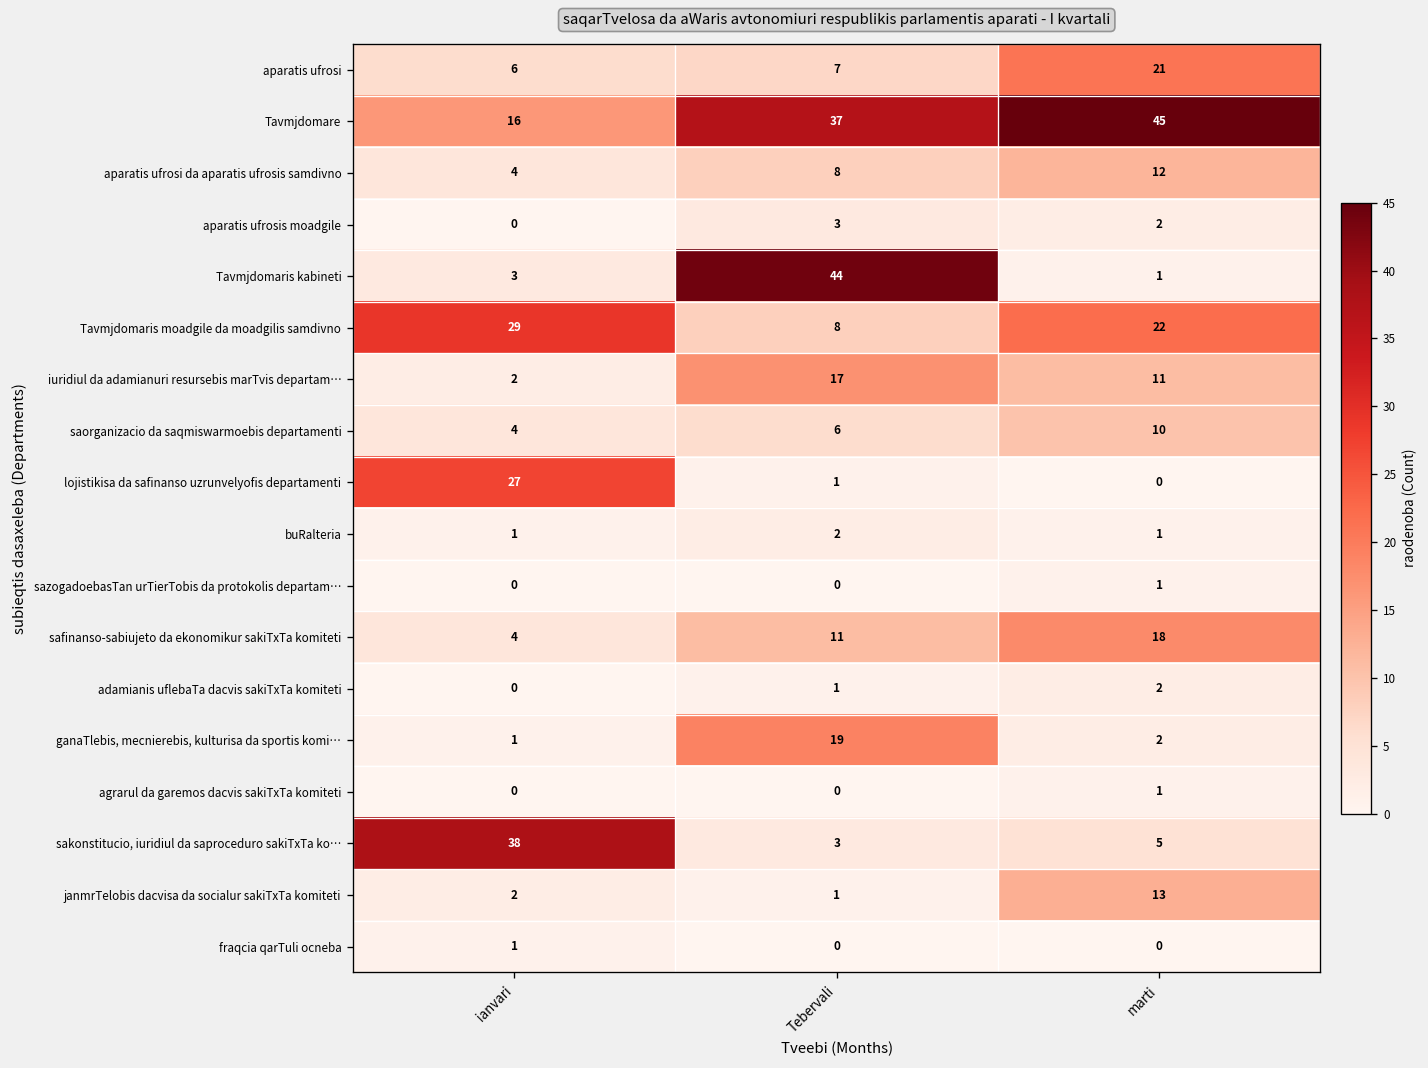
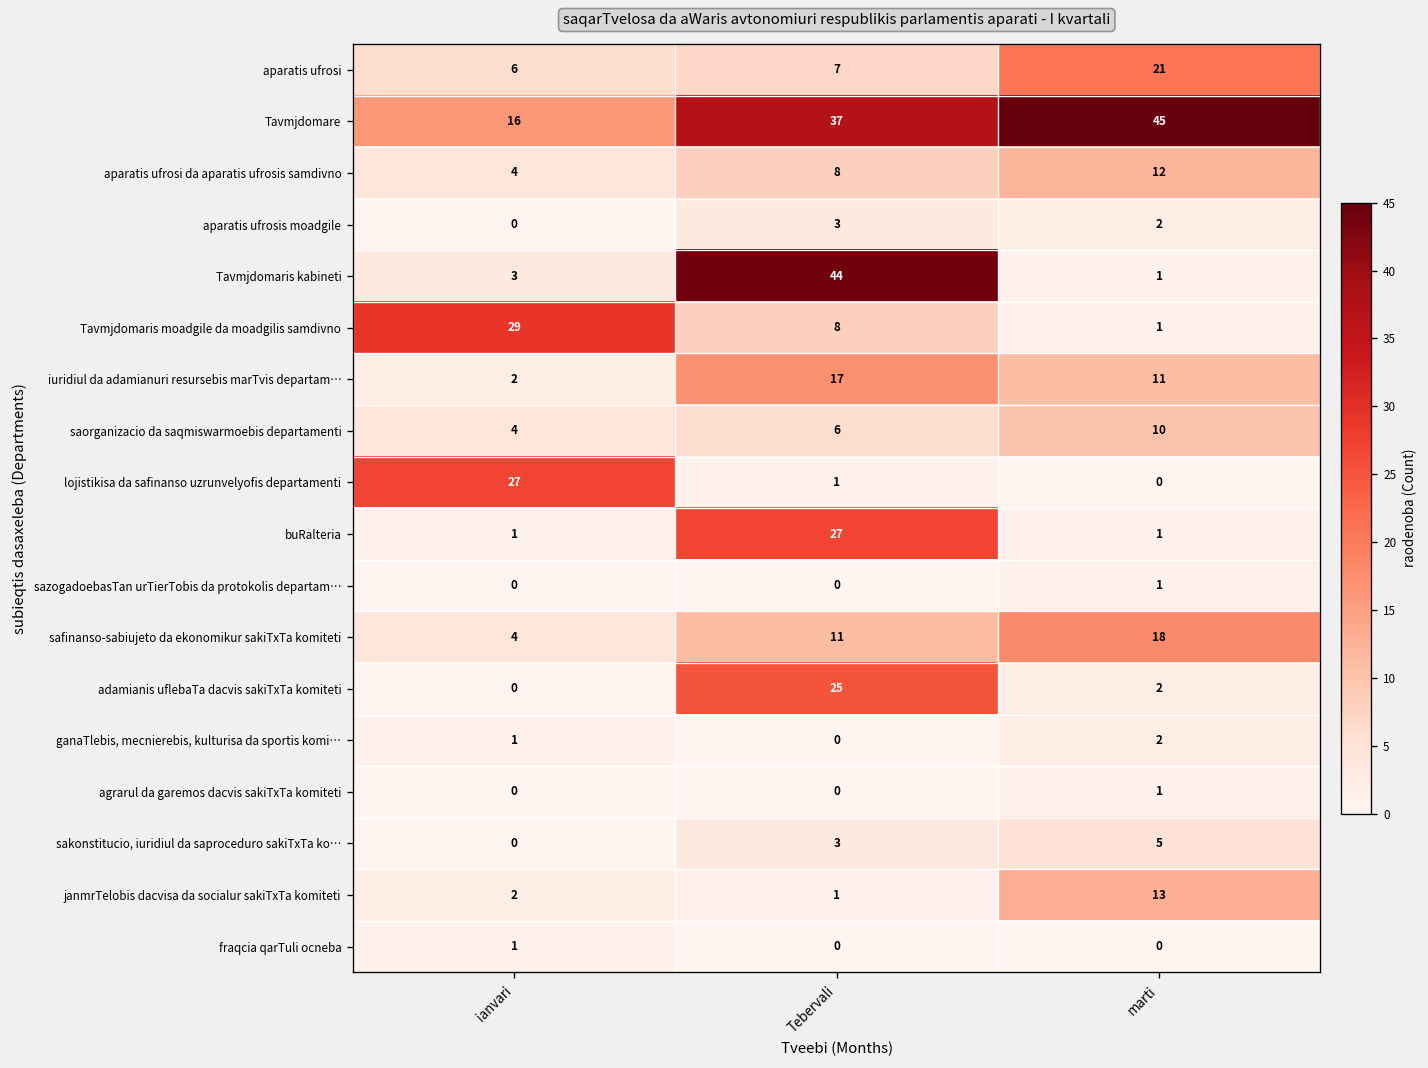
Tavmjdomaris moadgile da moadgilis samdivno, marti: 22 -> 1
buRalteria, Tebervali: 2 -> 27
adamianis uflebaTa dacvis sakiTxTa komiteti, Tebervali: 1 -> 25
ganaTlebis, mecnierebis, kulturisa da sportis komi…, Tebervali: 19 -> 0
sakonstitucio, iuridiul da saproceduro sakiTxTa ko…, ianvari: 38 -> 0
